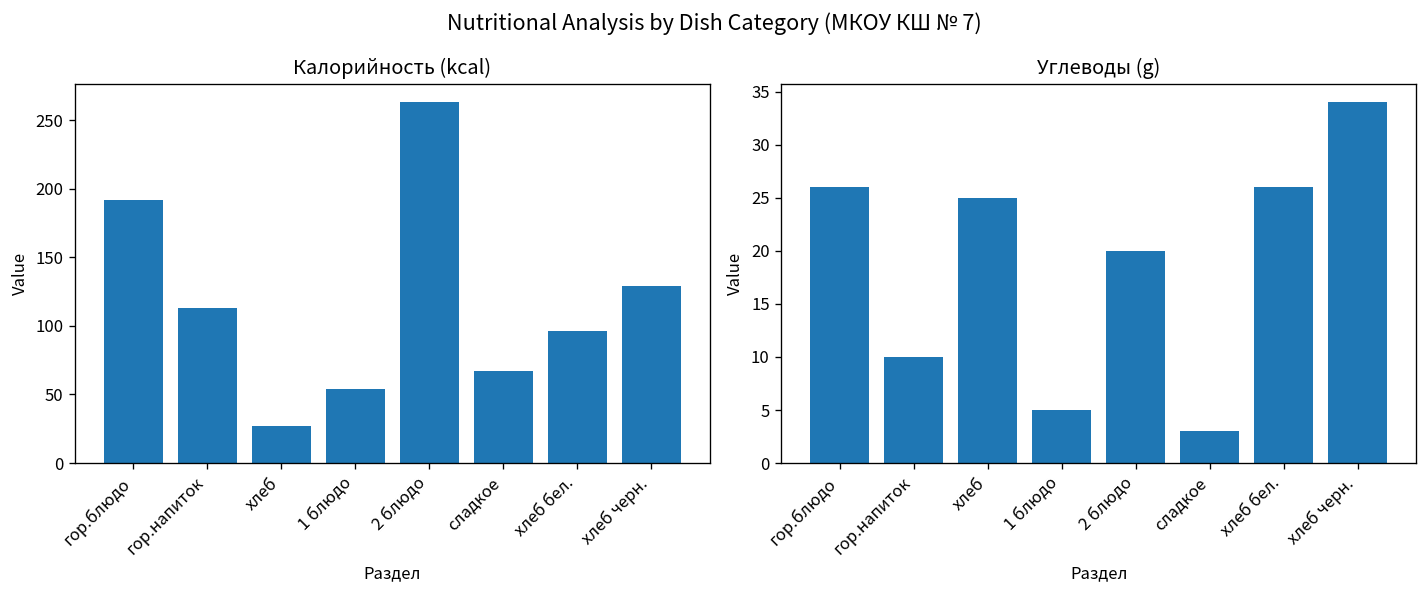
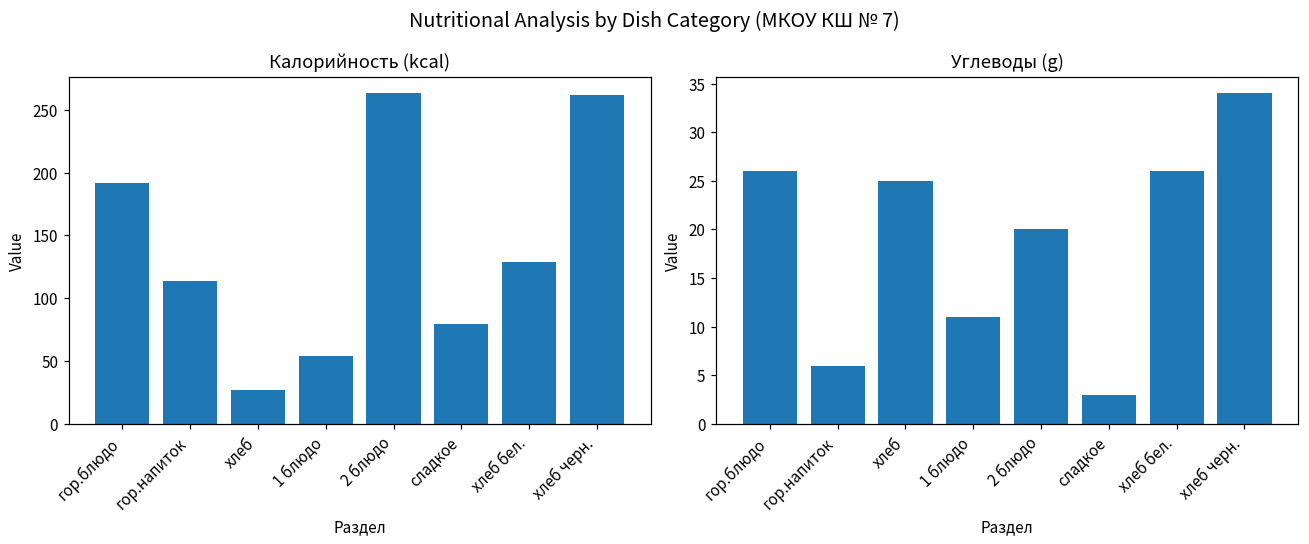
Калорийность (kcal), сладкое: 67 -> 79
Калорийность (kcal), хлеб бел.: 96 -> 129
Калорийность (kcal), хлеб черн.: 129 -> 262
Углеводы (g), гор.напиток: 10 -> 6
Углеводы (g), 1 блюдо: 5 -> 11
